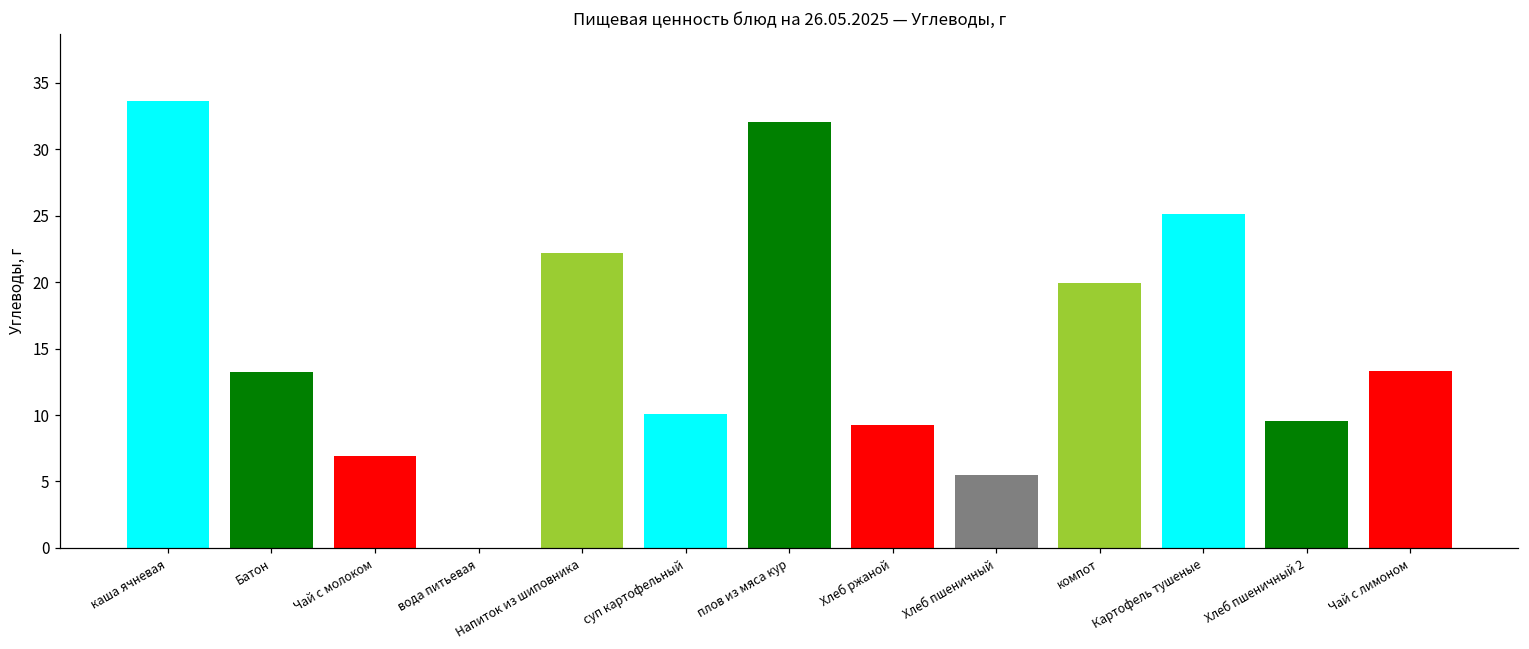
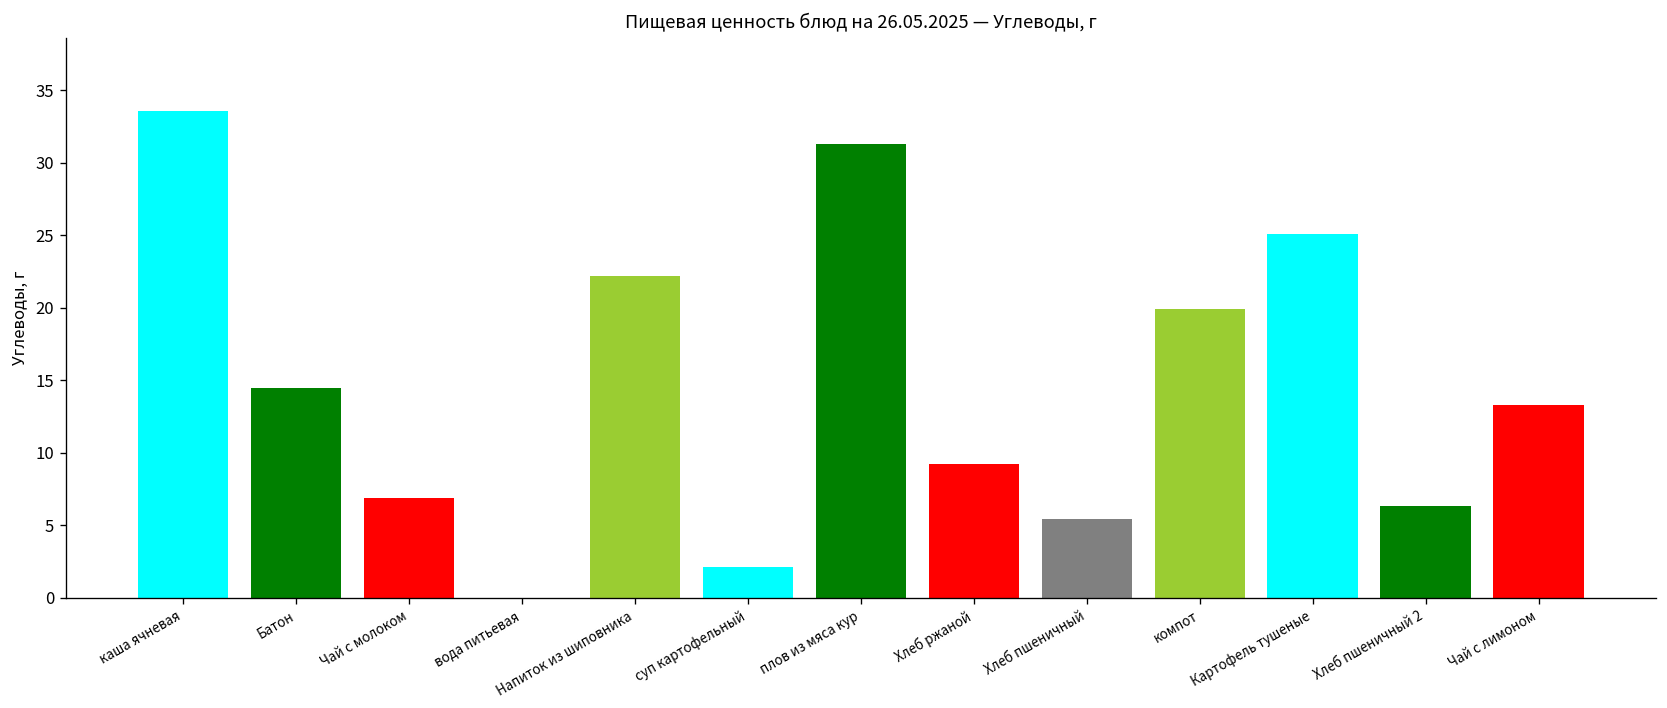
Батон: 13.3 -> 14.4
суп картофельный: 10.1 -> 2.1
плов из мяса кур: 32.1 -> 31.3
Хлеб пшеничный 2: 9.6 -> 6.4
